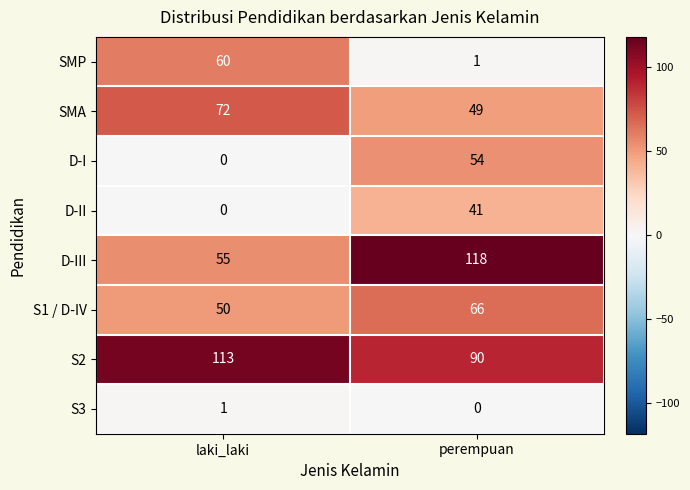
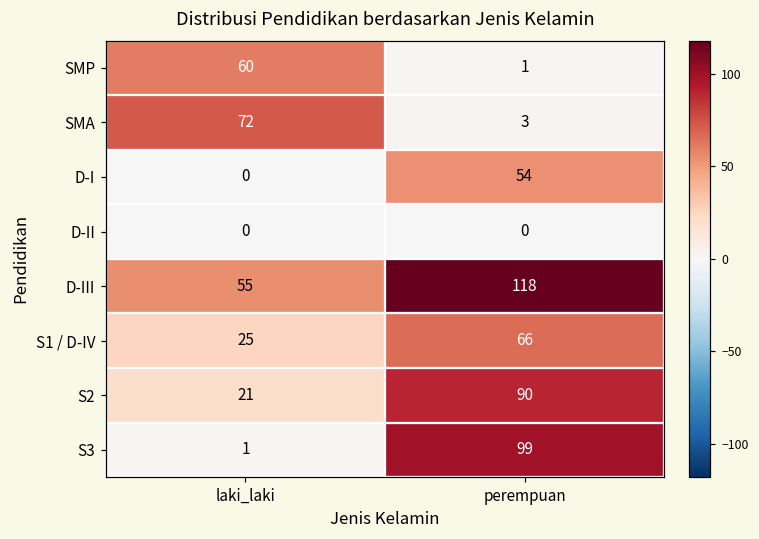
SMA, perempuan: 49 -> 3
D-II, perempuan: 41 -> 0
S1 / D-IV, laki_laki: 50 -> 25
S2, laki_laki: 113 -> 21
S3, perempuan: 0 -> 99
